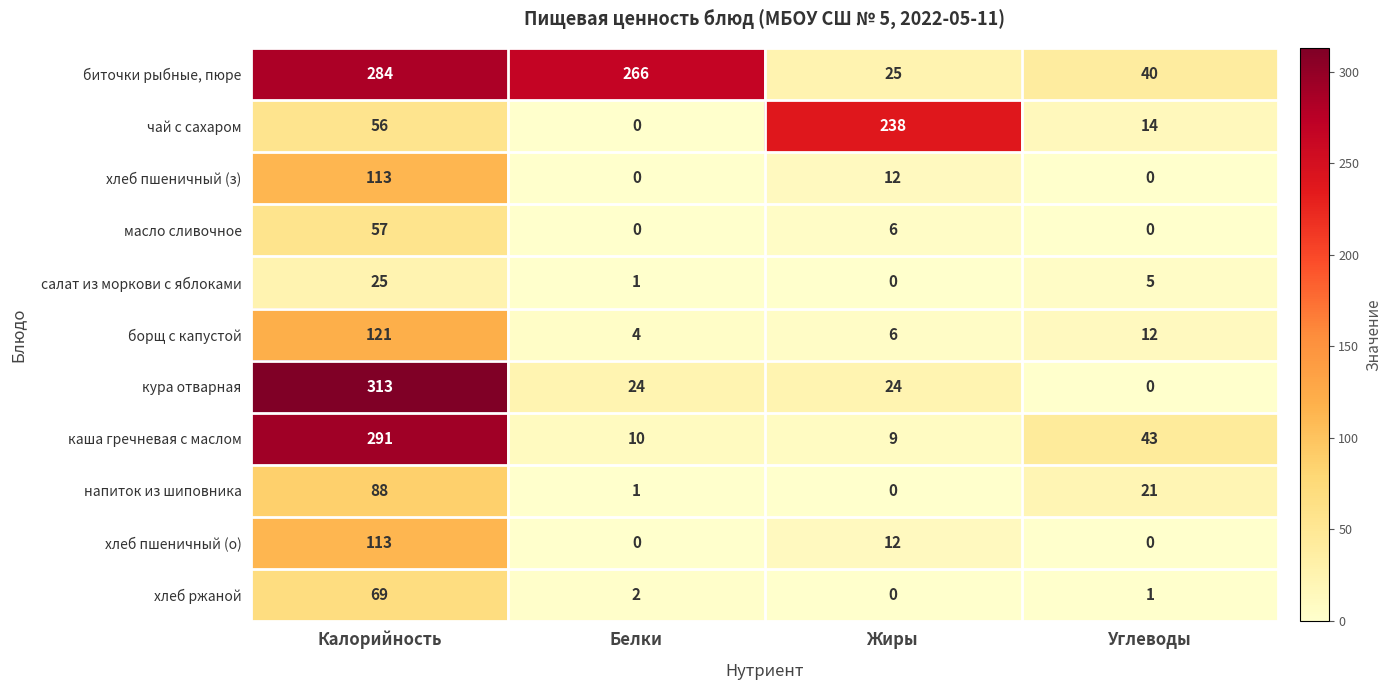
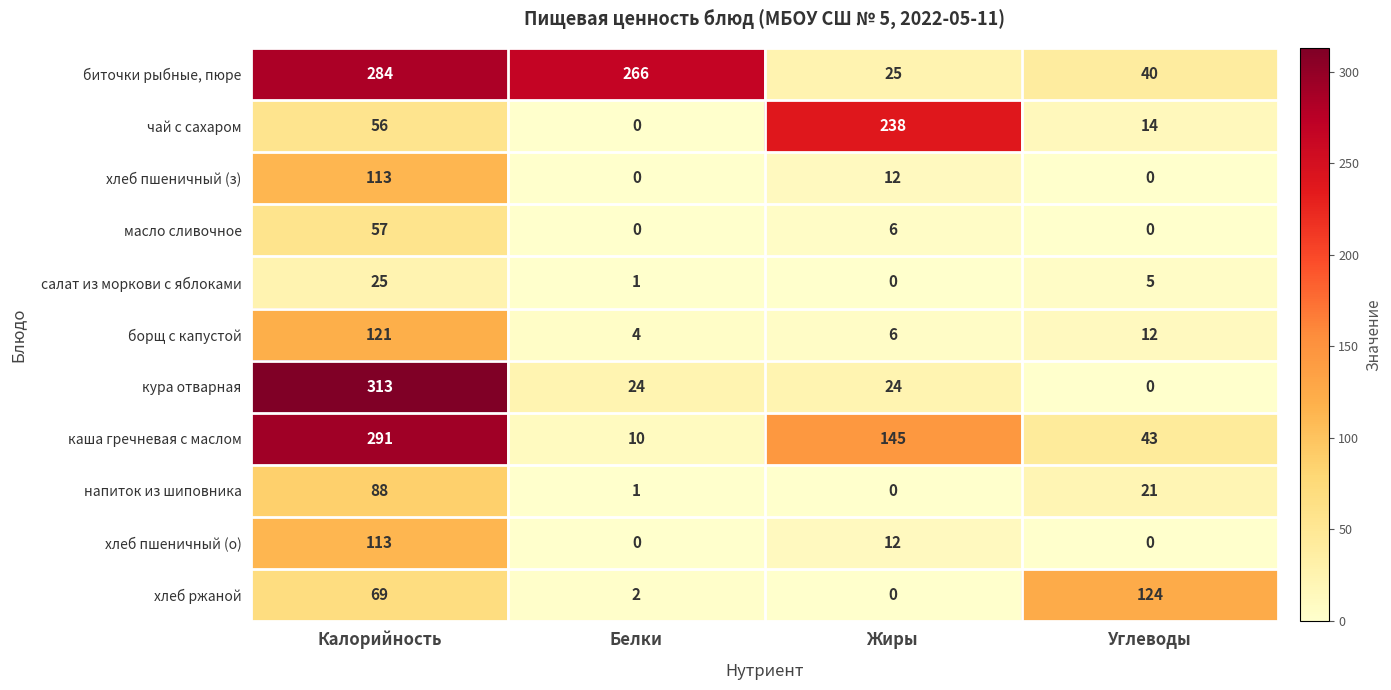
каша гречневая с маслом, Жиры: 9 -> 145
хлеб ржаной, Углеводы: 1 -> 124
